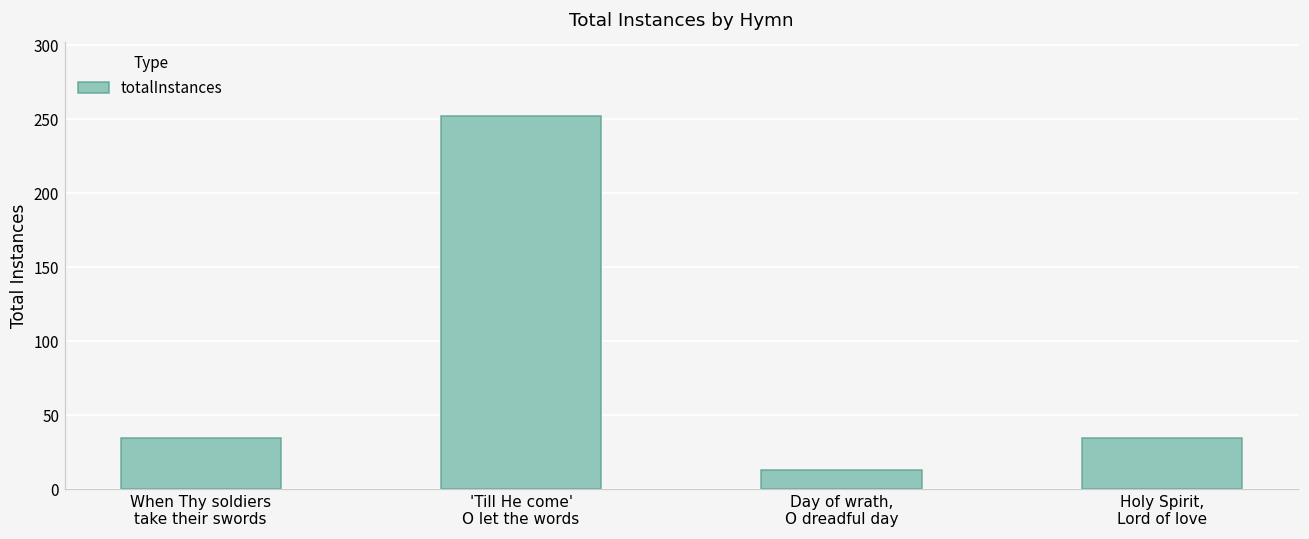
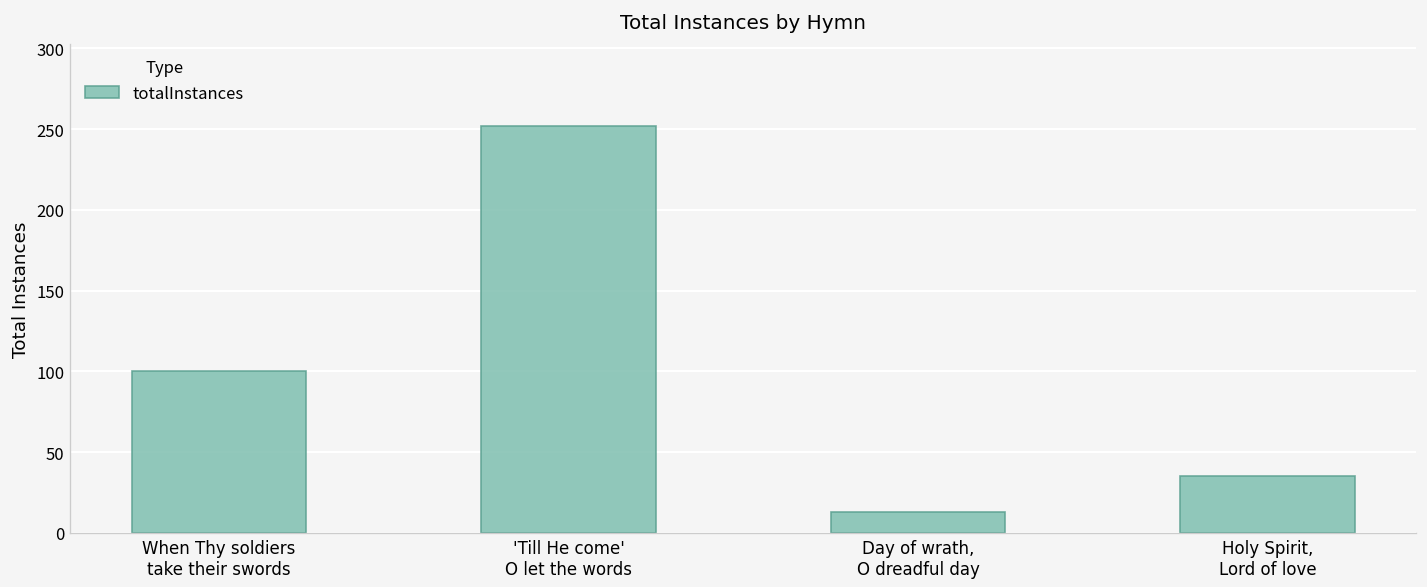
When Thy soldiers take their swords: 35 -> 100
